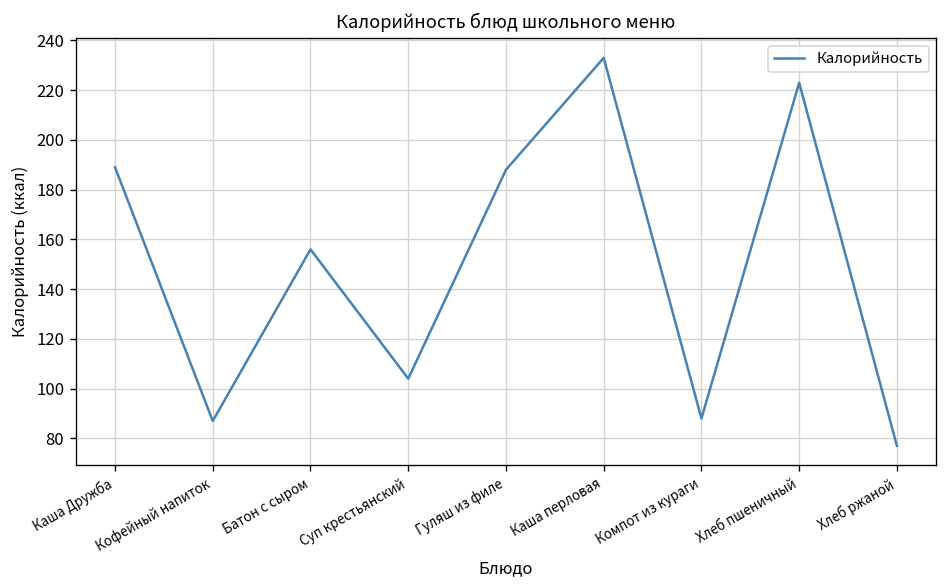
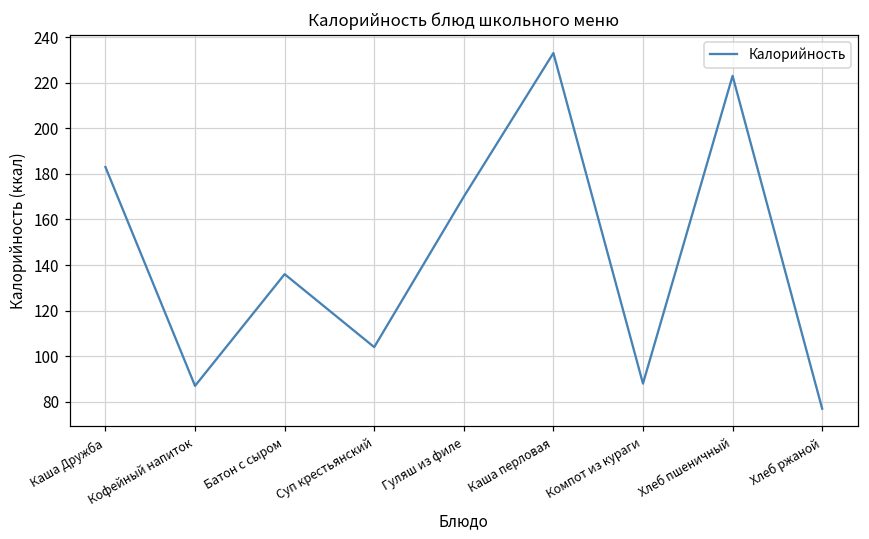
Каша Дружба: 189 -> 183
Батон с сыром: 156 -> 136
Гуляш из филе: 188 -> 170
